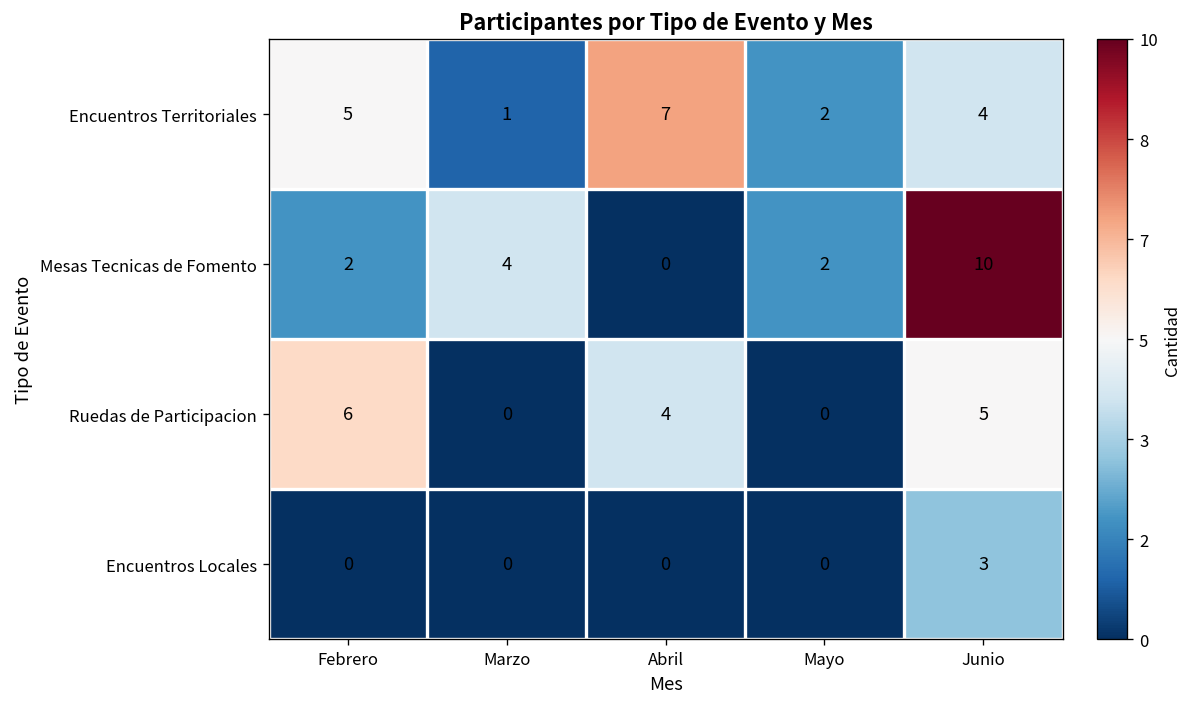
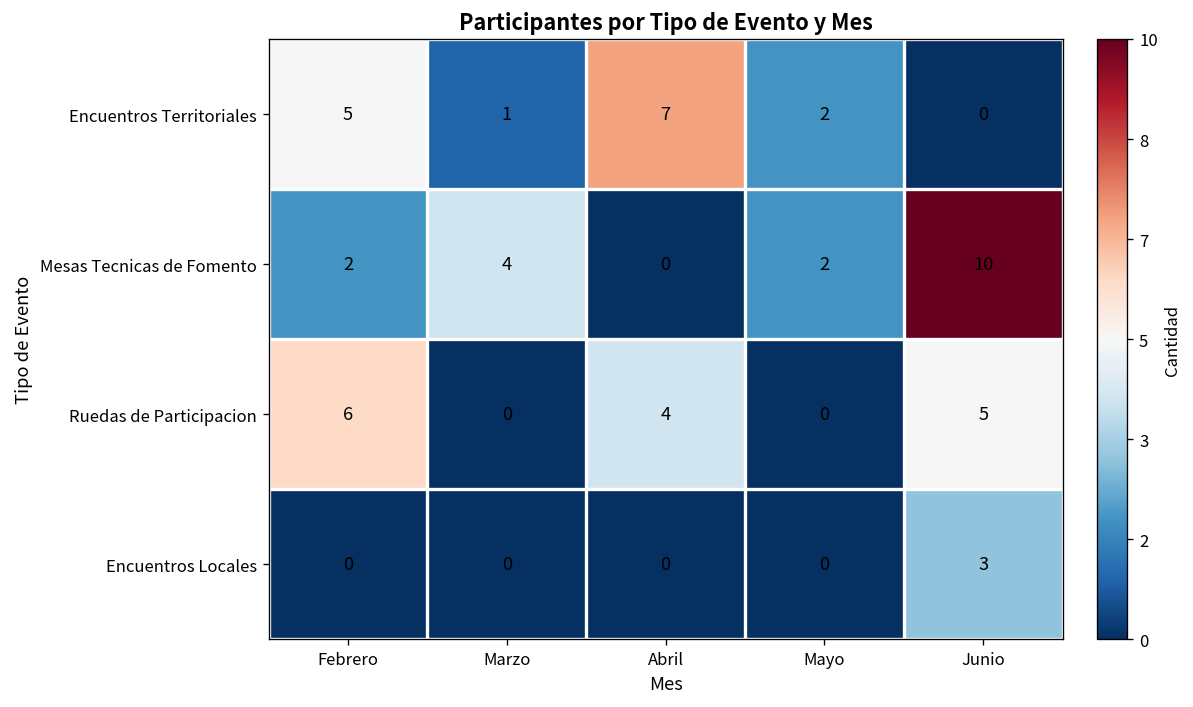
Encuentros Territoriales, Junio: 4 -> 0
